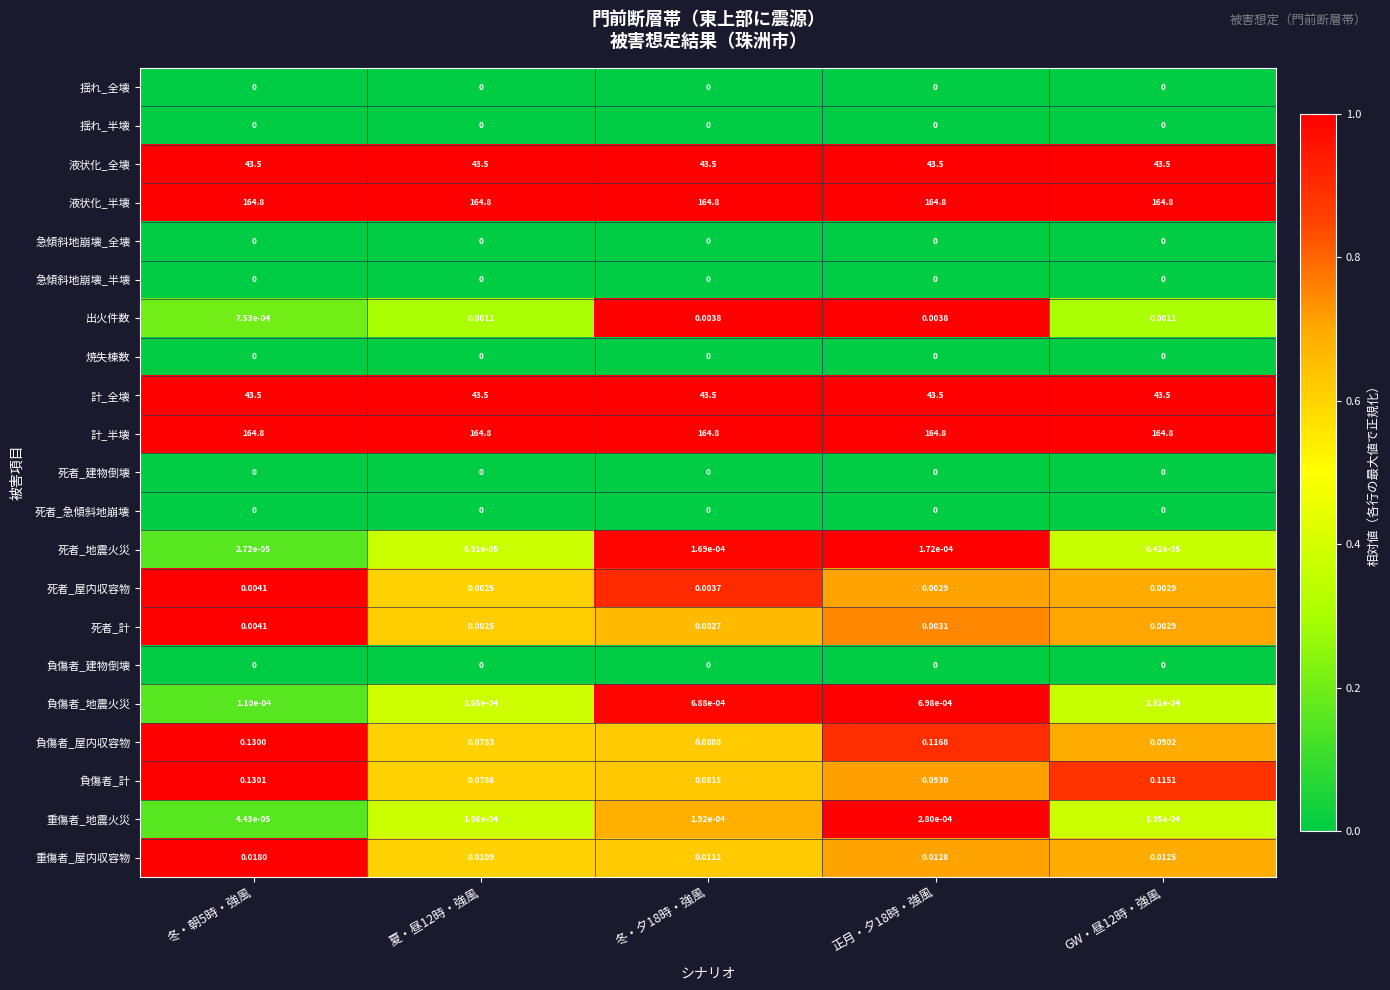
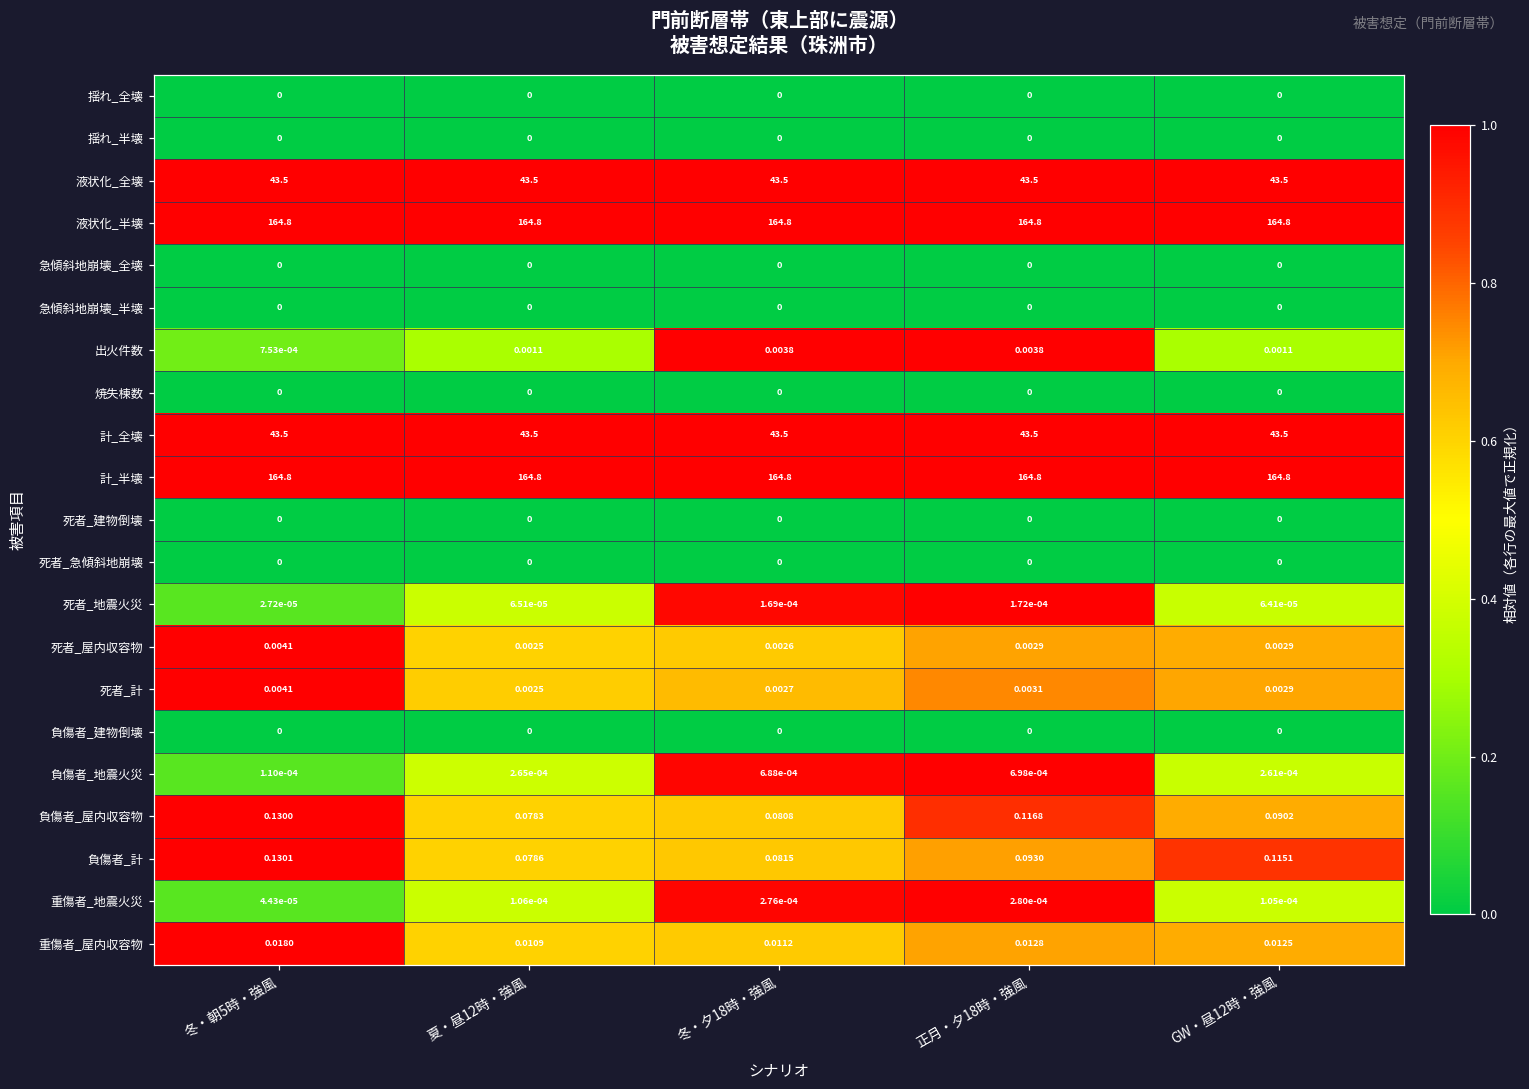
死者_屋内収容物, 冬・夕18時・強風: 0.0037 -> 0.0026
重傷者_地震火災, 冬・夕18時・強風: 1.92e-04 -> 2.76e-04
